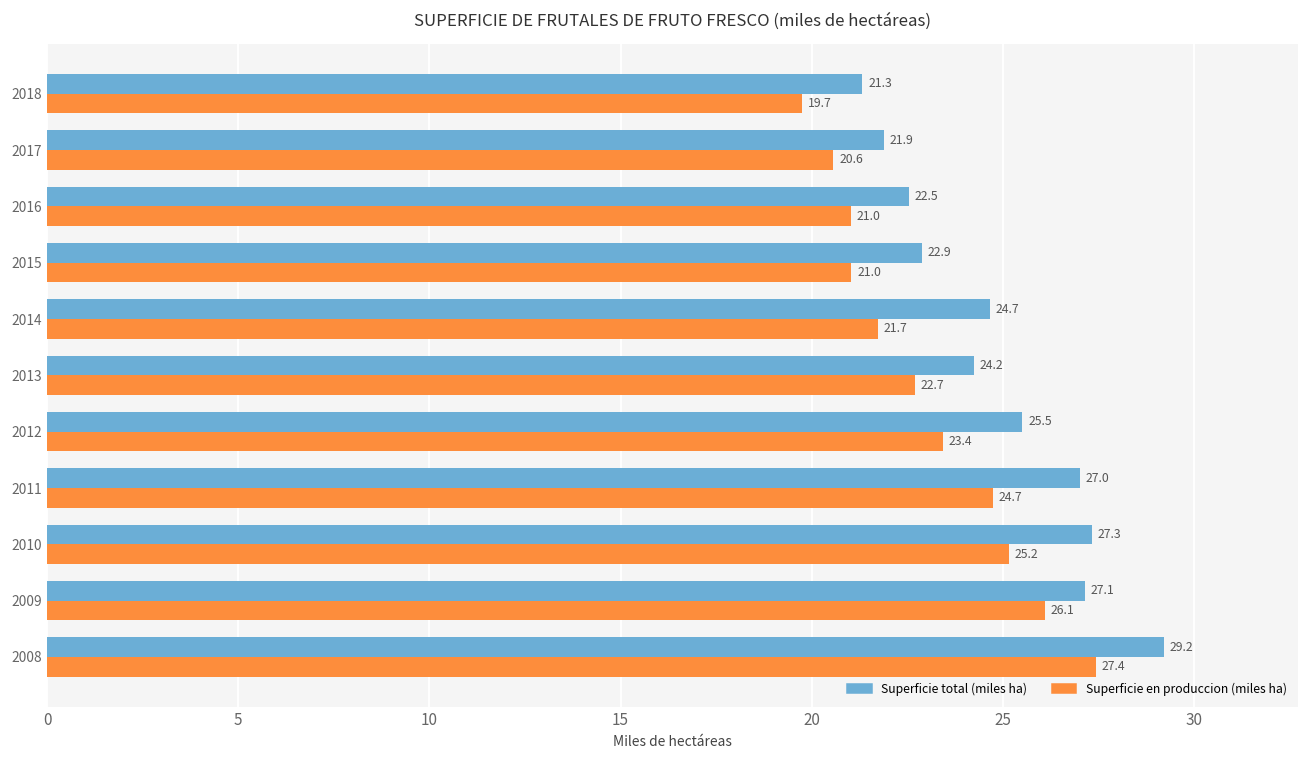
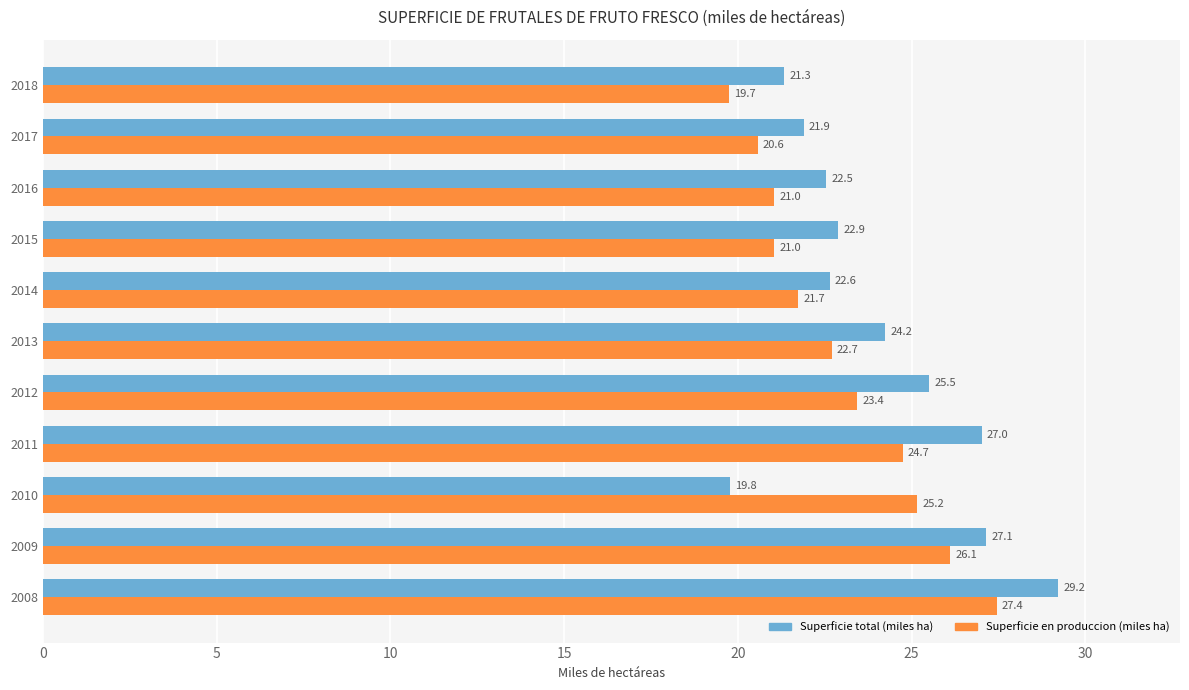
Superficie total (miles ha), 2014: 24.7 -> 22.6
Superficie total (miles ha), 2010: 27.3 -> 19.8
